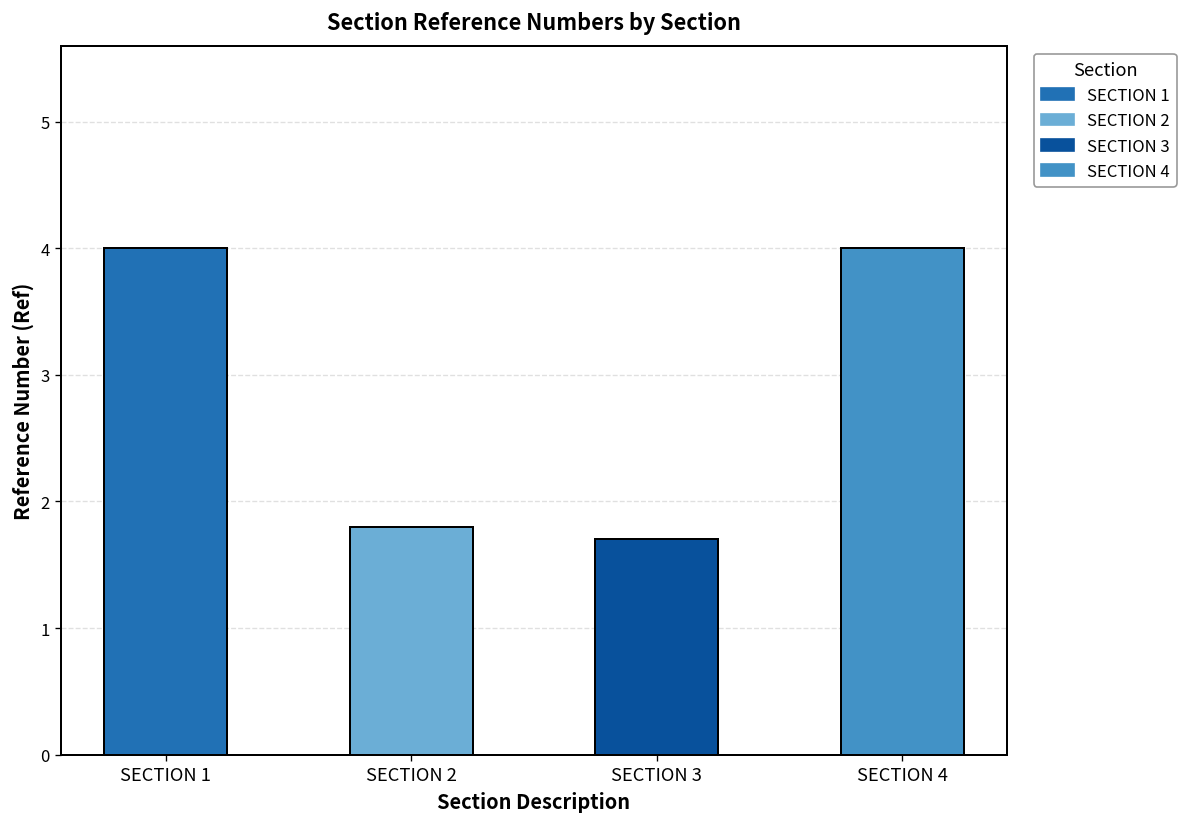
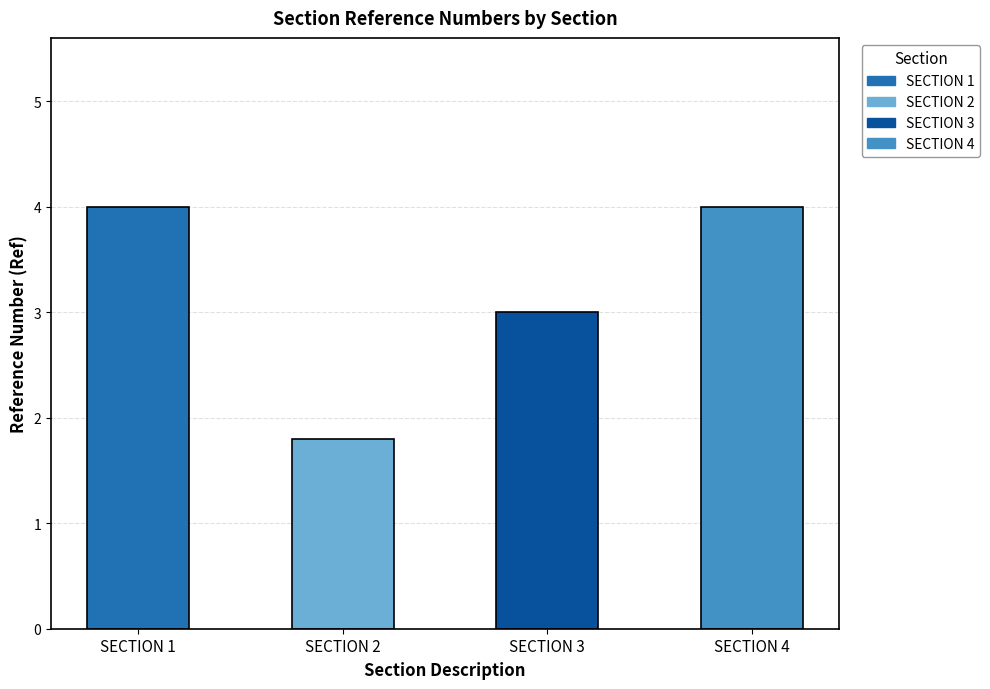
SECTION 3: 1.7 -> 3.0
